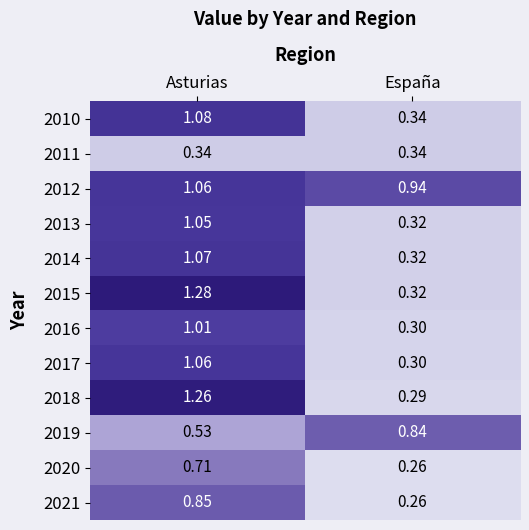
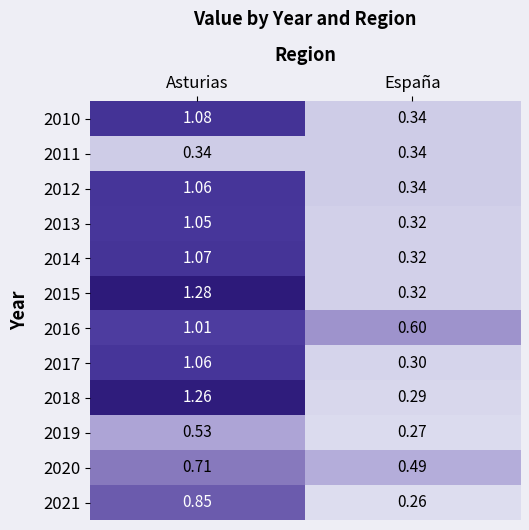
2012, España: 0.94 -> 0.34
2016, España: 0.30 -> 0.60
2019, España: 0.84 -> 0.27
2020, España: 0.26 -> 0.49
